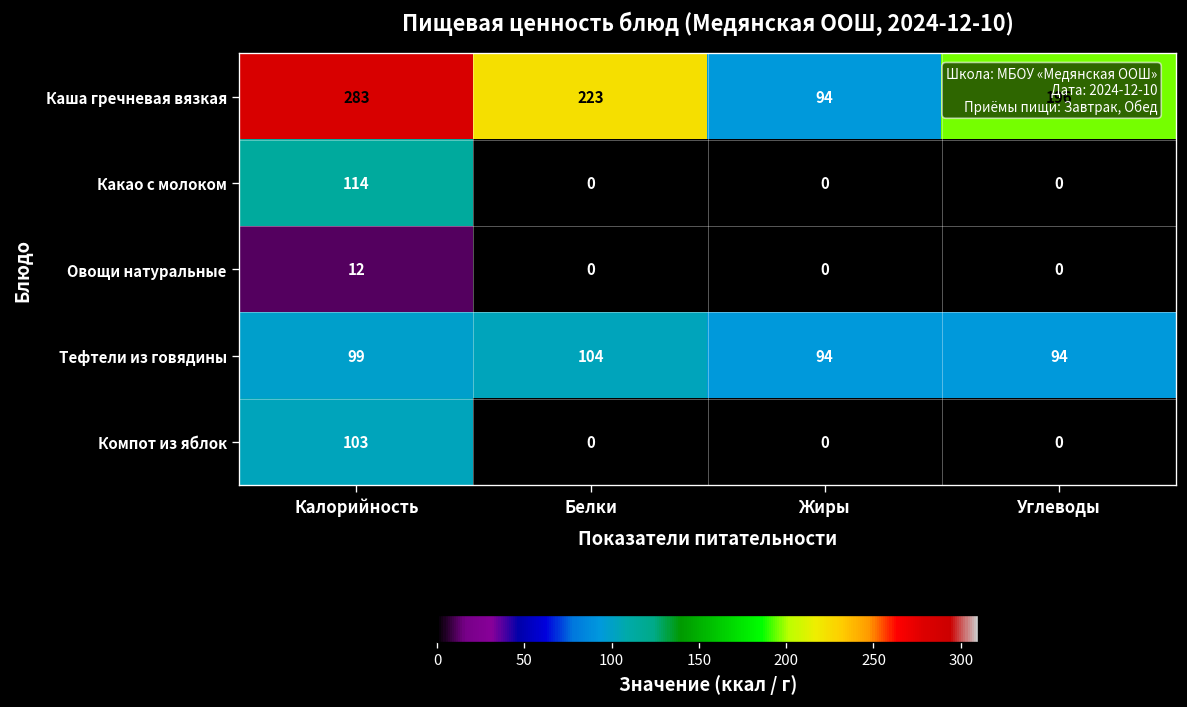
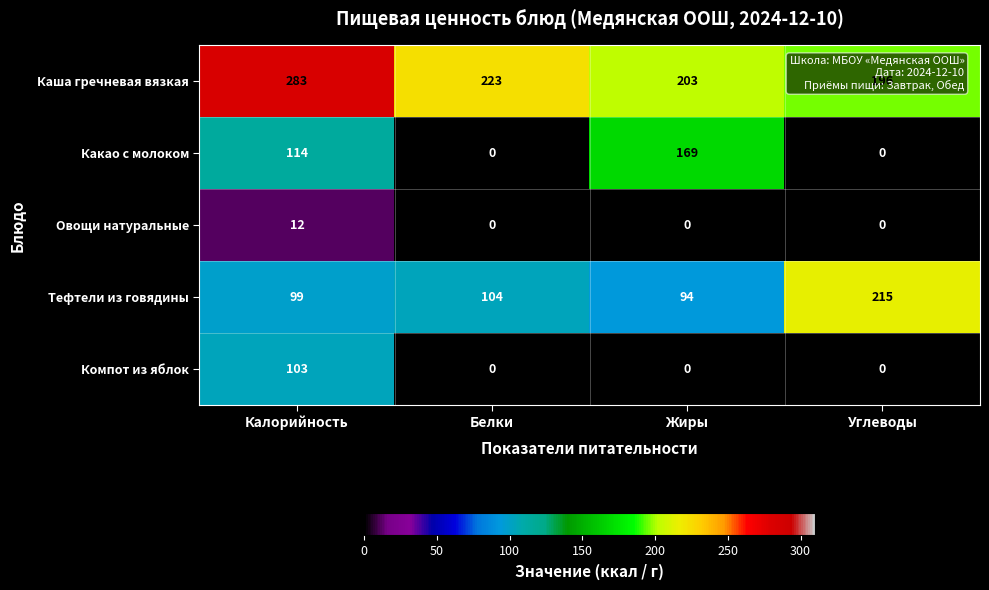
Каша гречневая вязкая, Жиры: 94 -> 203
Какао с молоком, Жиры: 0 -> 169
Тефтели из говядины, Углеводы: 94 -> 215
